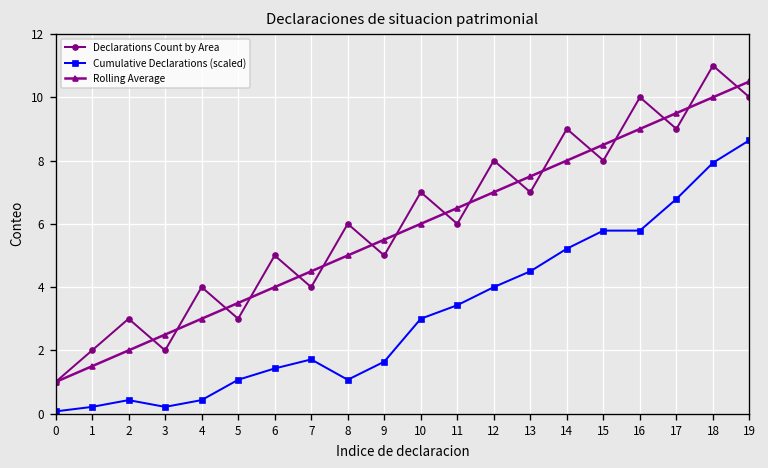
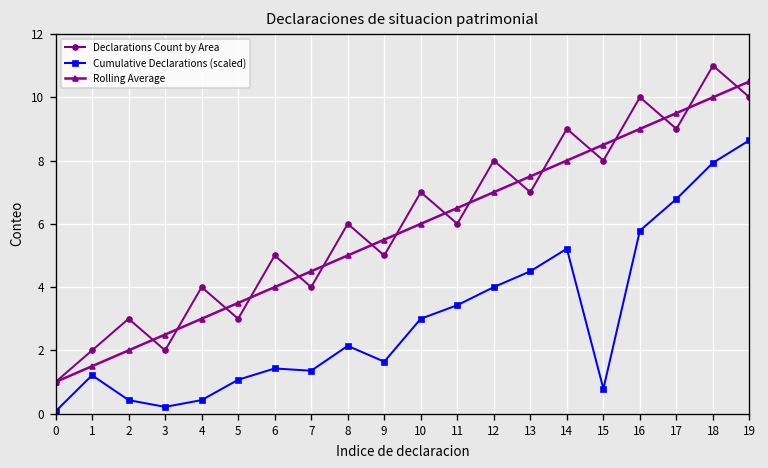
Cumulative Declarations (scaled), 1: 0.2 -> 1.2
Cumulative Declarations (scaled), 7: 1.7 -> 1.4
Cumulative Declarations (scaled), 8: 1.1 -> 2.1
Cumulative Declarations (scaled), 15: 5.8 -> 0.8
